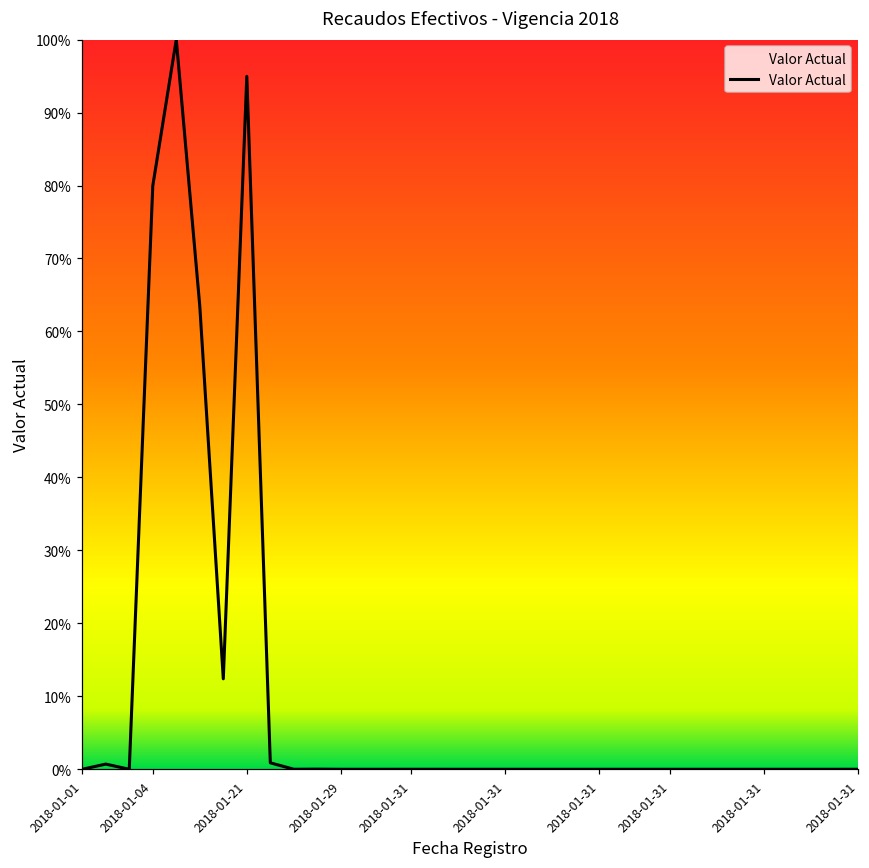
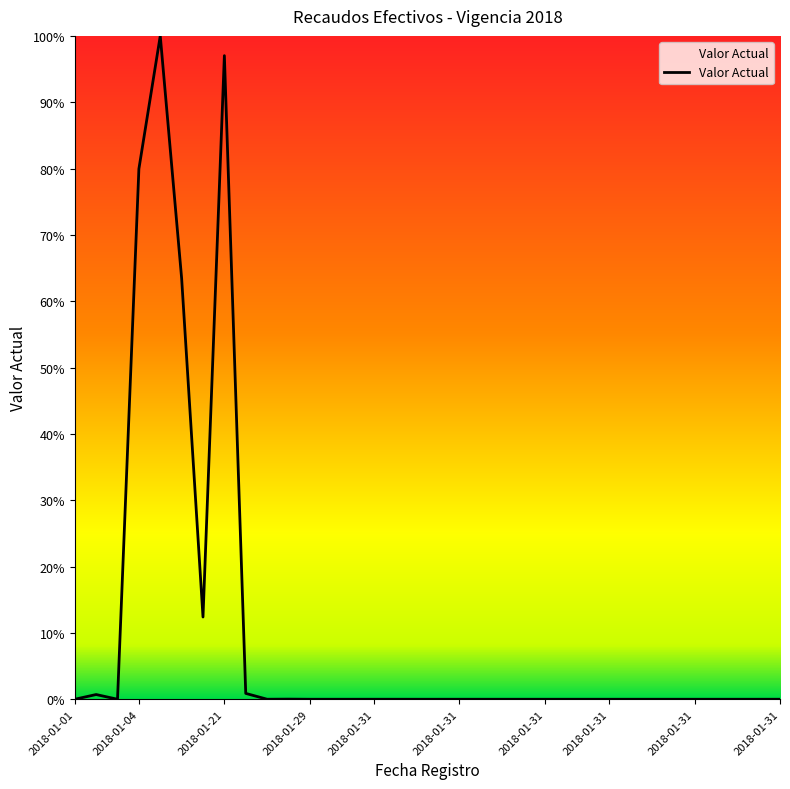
2018-01-21: 95% -> 97%
